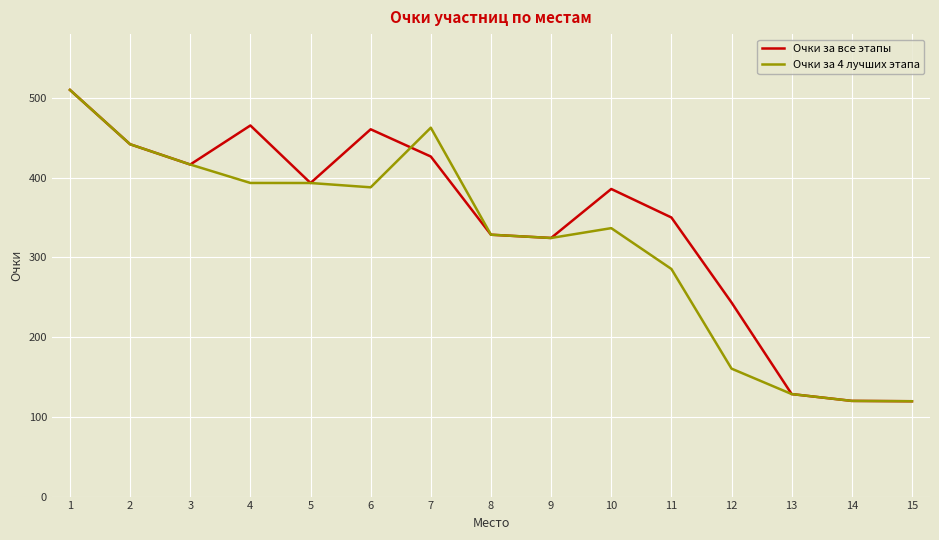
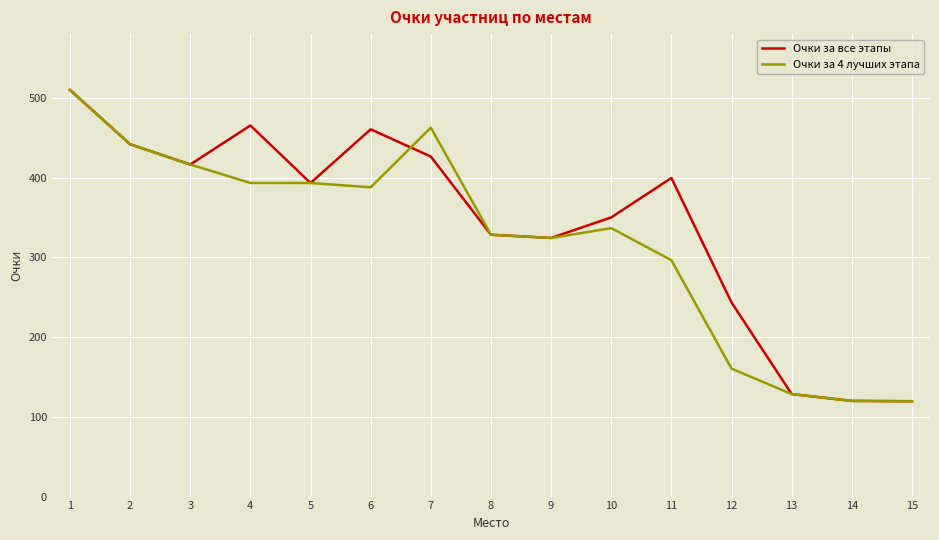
Очки за все этапы, 10: 390 -> 350
Очки за все этапы, 11: 350 -> 400
Очки за 4 лучших этапа, 11: 290 -> 300
